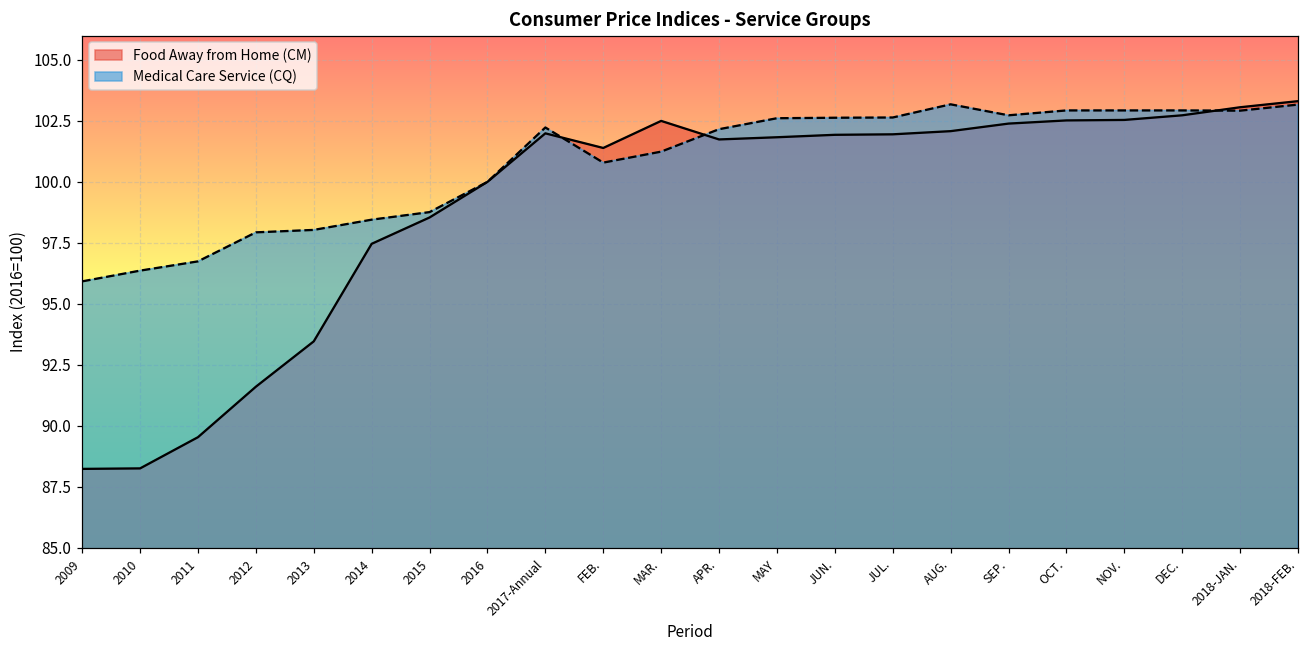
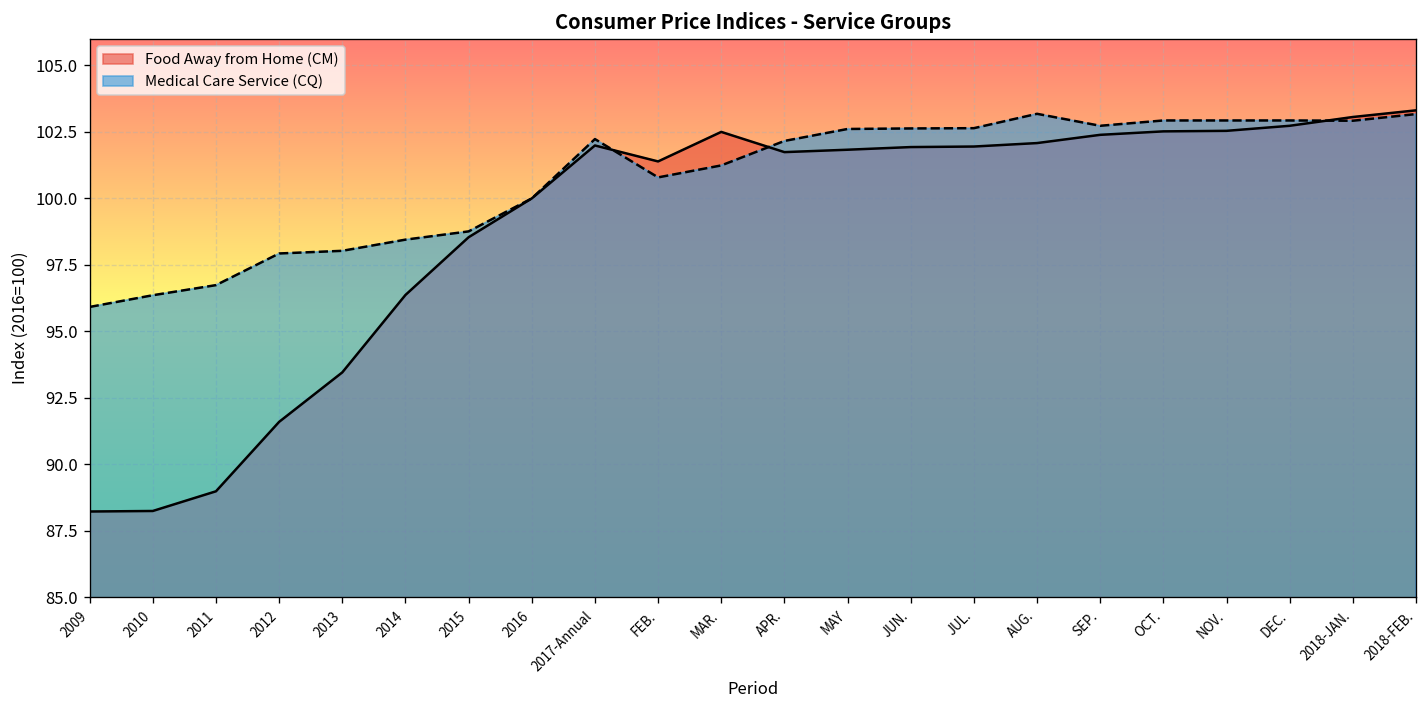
Food Away from Home (CM), 2011: 89.5 -> 89.0
Food Away from Home (CM), 2014: 97.5 -> 96.4
